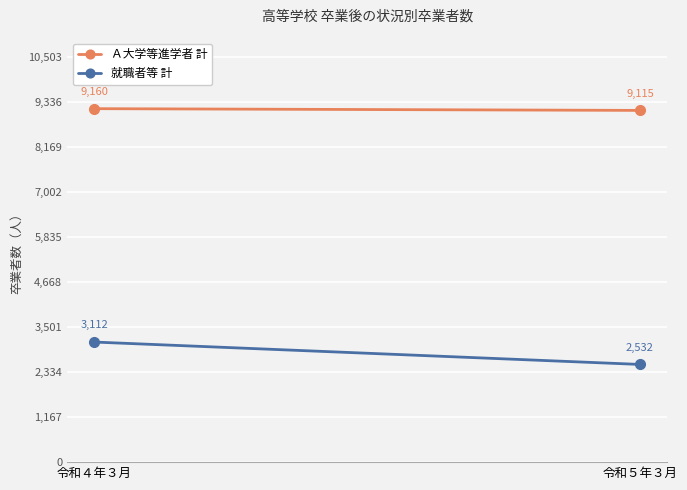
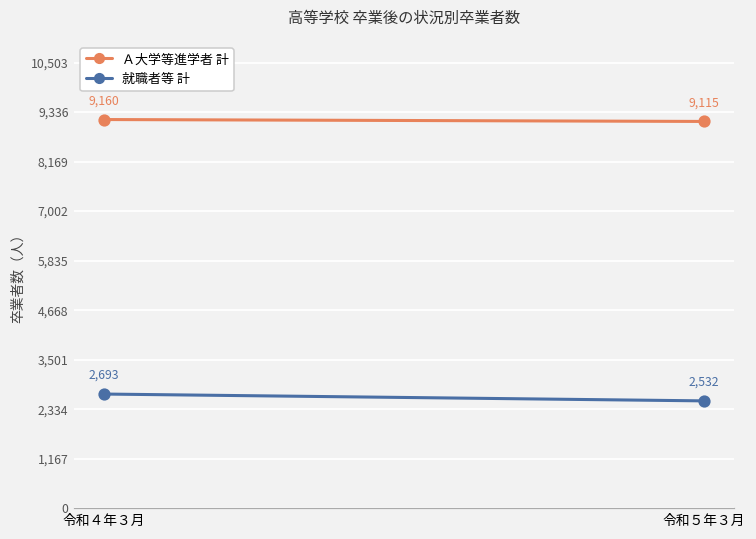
就職者等 計, 令和４年３月: 3,112 -> 2,693
